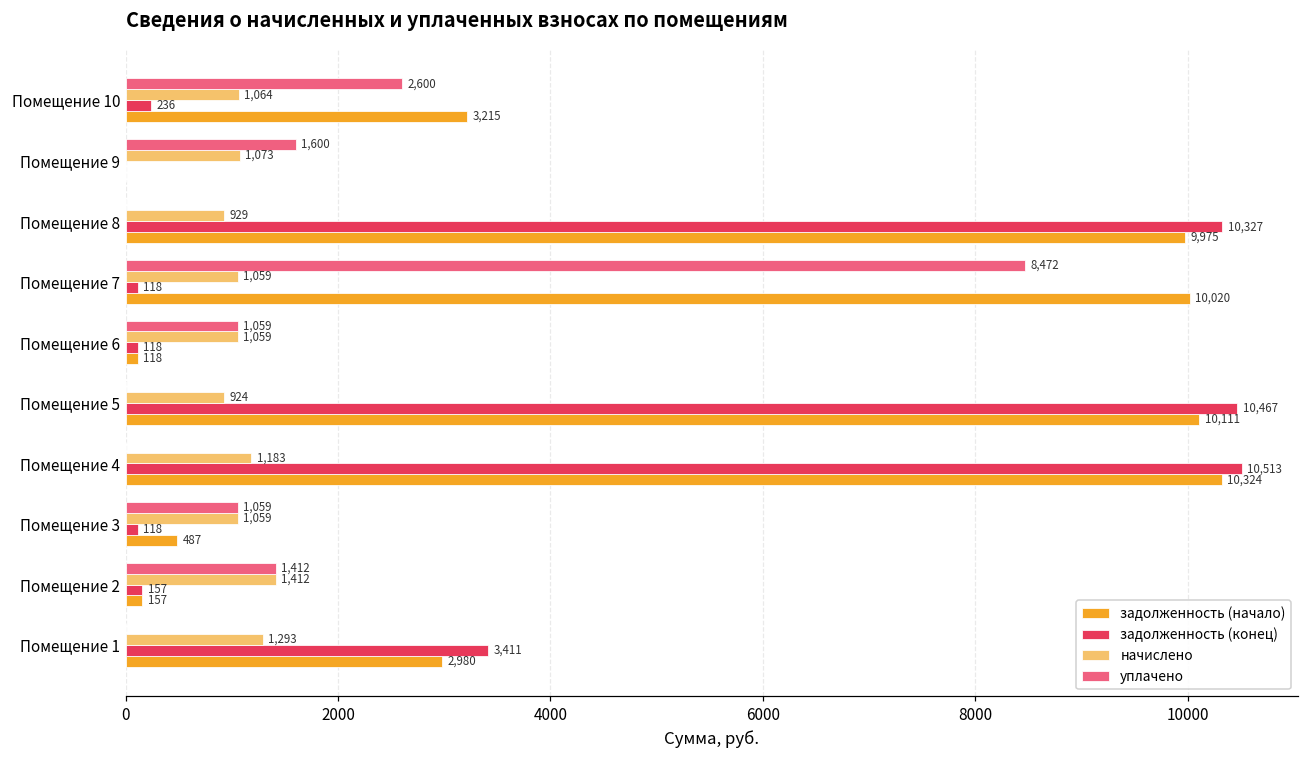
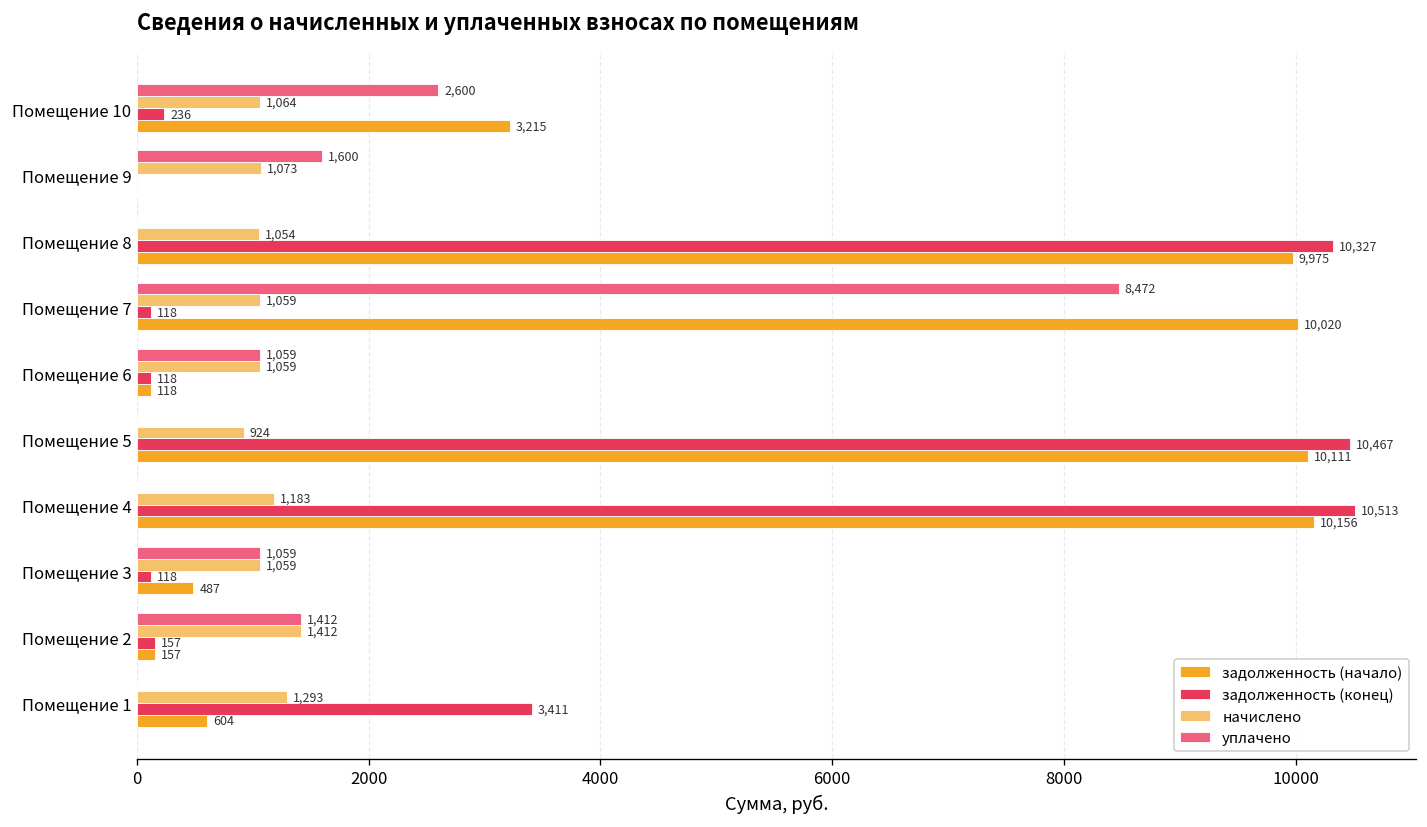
начислено, Помещение 8: 929 -> 1,054
задолженность (начало), Помещение 4: 10,324 -> 10,156
задолженность (начало), Помещение 1: 2,980 -> 604
